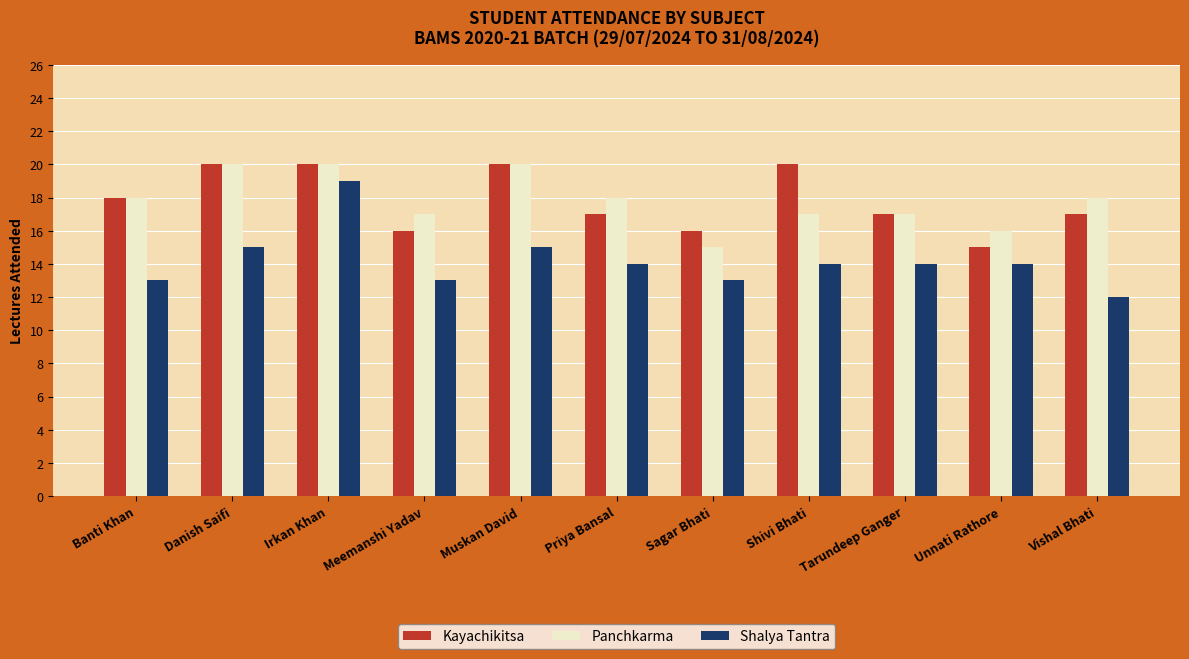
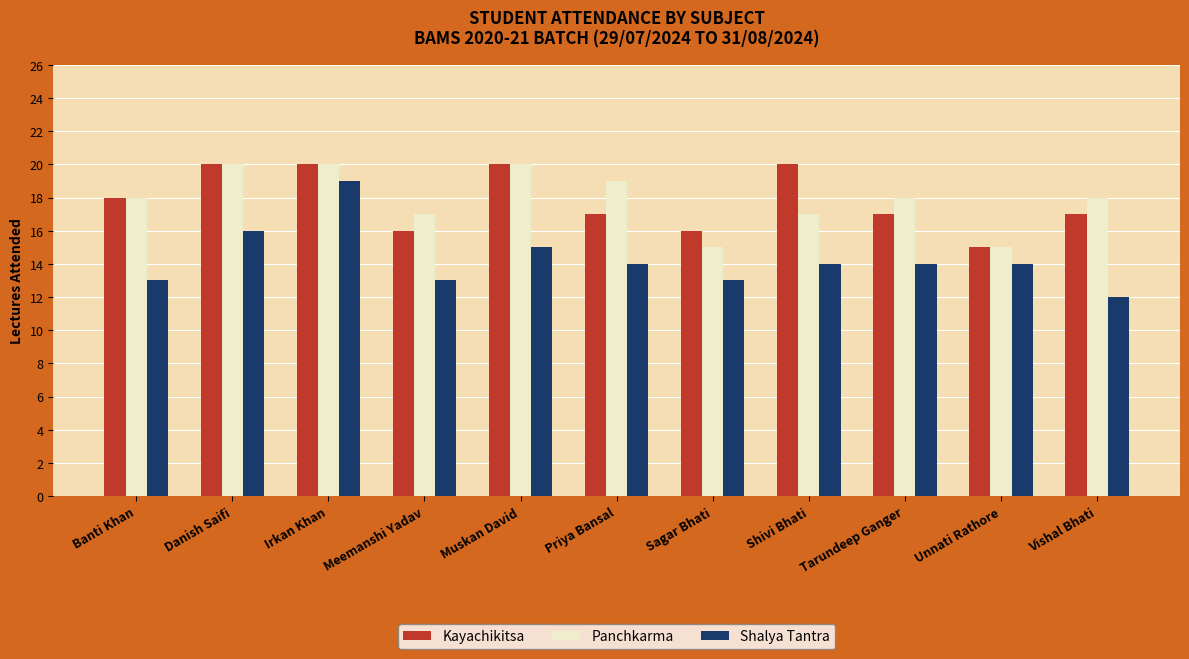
Shalya Tantra, Danish Saifi: 15 -> 16
Panchkarma, Priya Bansal: 18 -> 19
Panchkarma, Tarundeep Ganger: 17 -> 18
Panchkarma, Unnati Rathore: 16 -> 15
